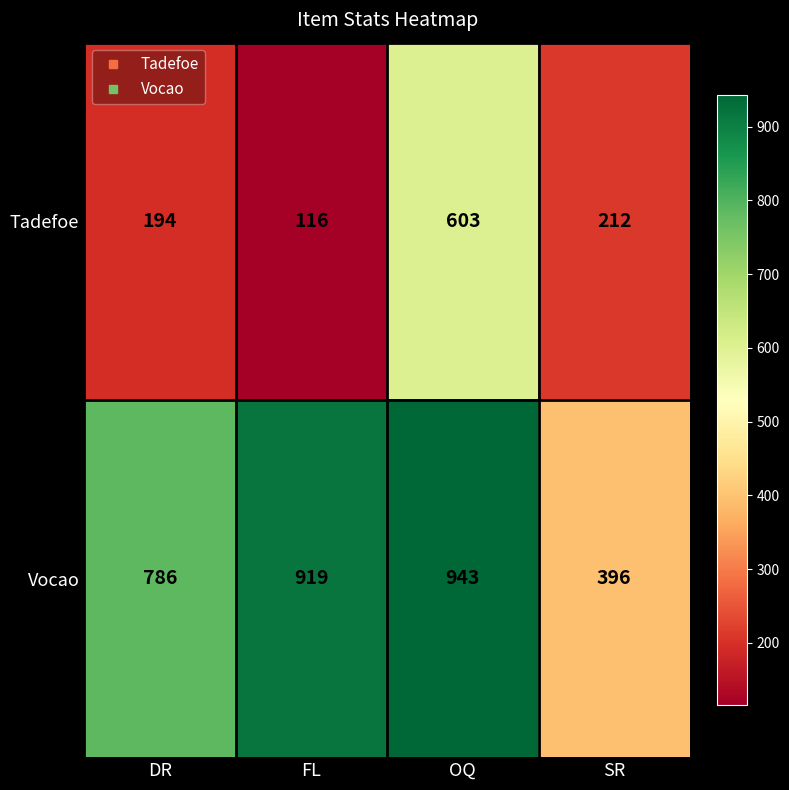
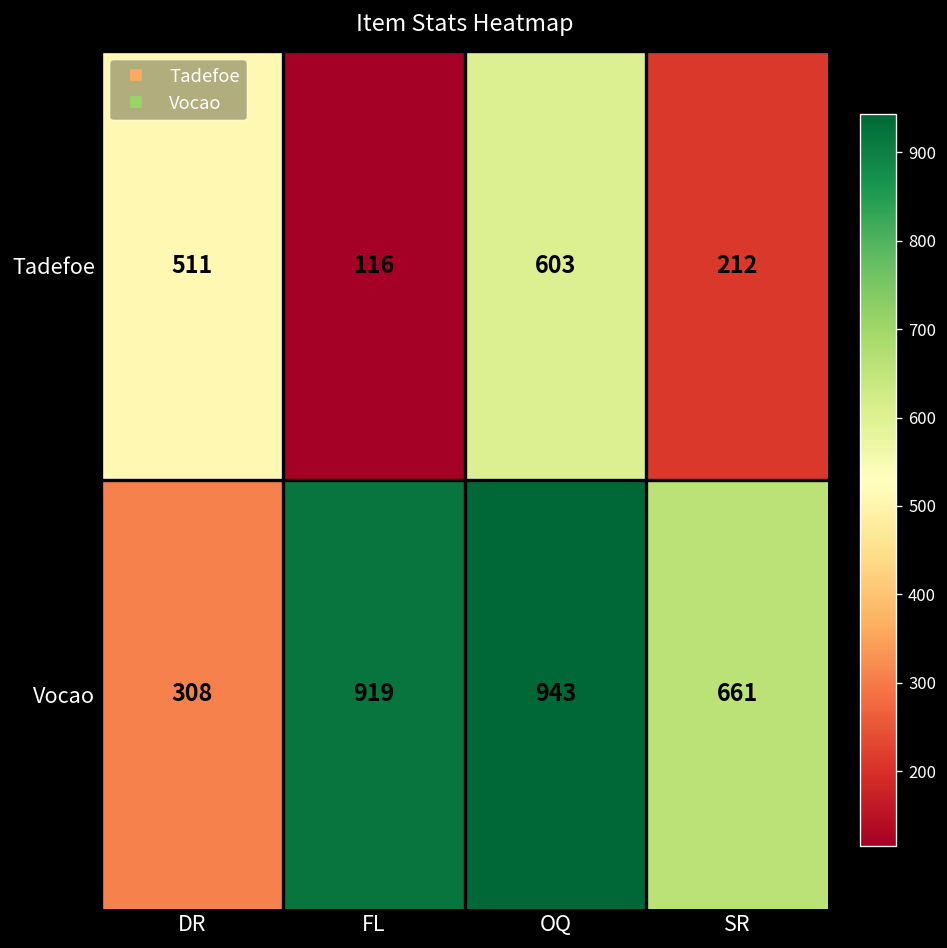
Tadefoe, DR: 194 -> 511
Vocao, DR: 786 -> 308
Vocao, SR: 396 -> 661
